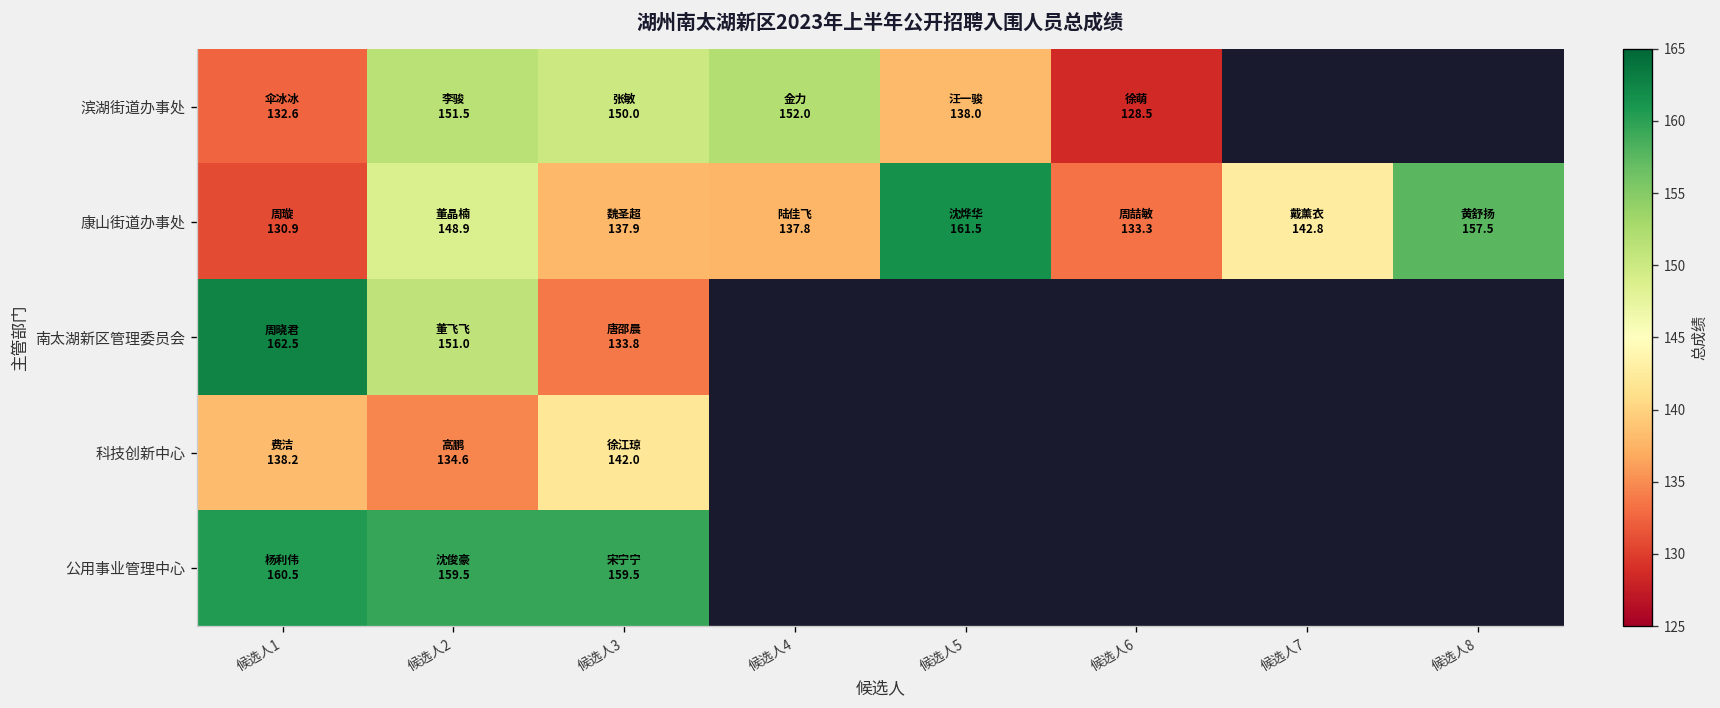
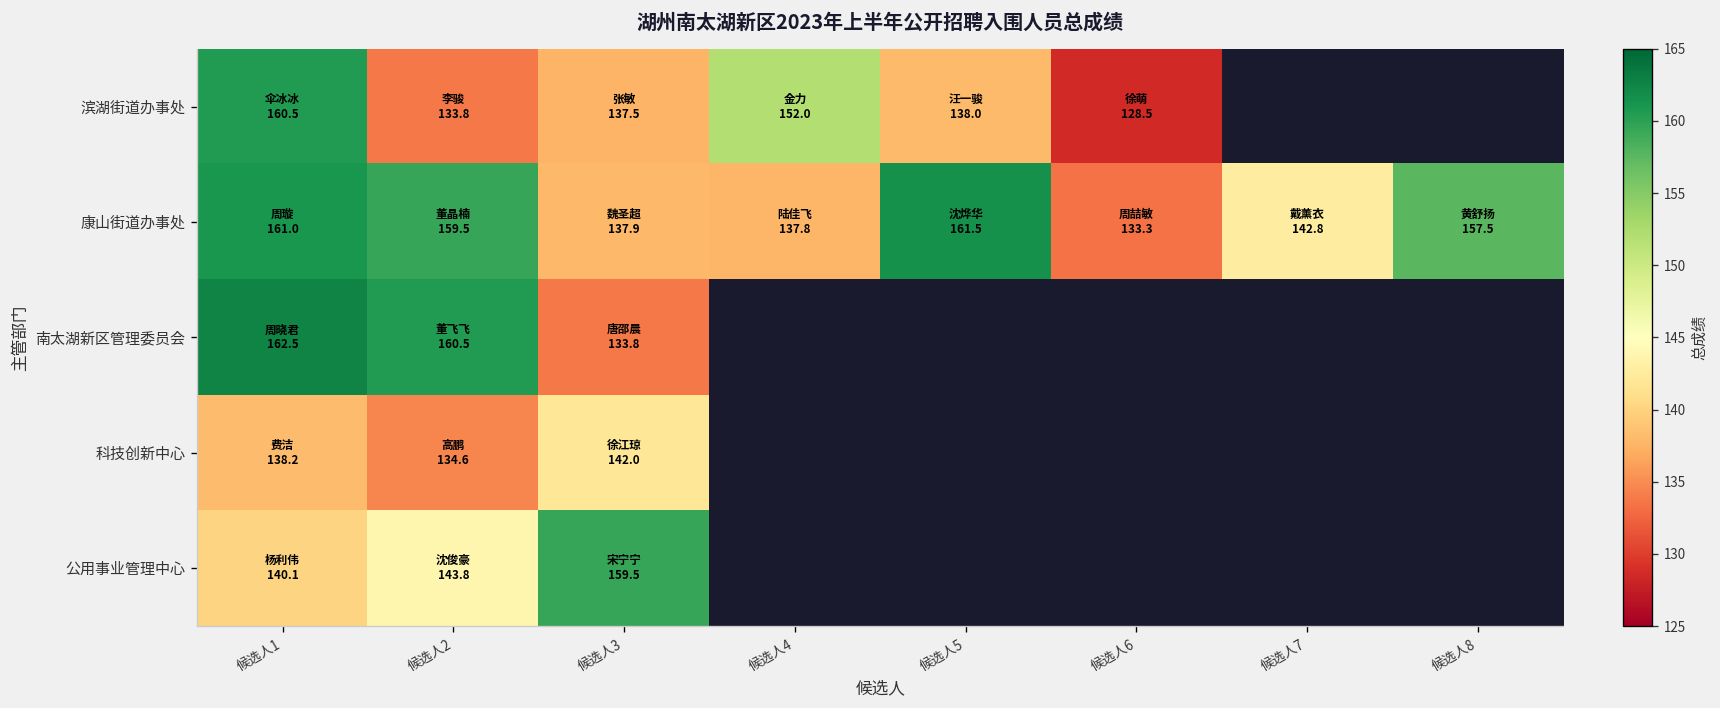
滨湖街道办事处, 候选人1: 132.6 -> 160.5
滨湖街道办事处, 候选人2: 151.5 -> 133.8
滨湖街道办事处, 候选人3: 150.0 -> 137.5
康山街道办事处, 候选人1: 130.9 -> 161.0
康山街道办事处, 候选人2: 148.9 -> 159.5
南太湖新区管理委员会, 候选人2: 151.0 -> 160.5
公用事业管理中心, 候选人1: 160.5 -> 140.1
公用事业管理中心, 候选人2: 159.5 -> 143.8
